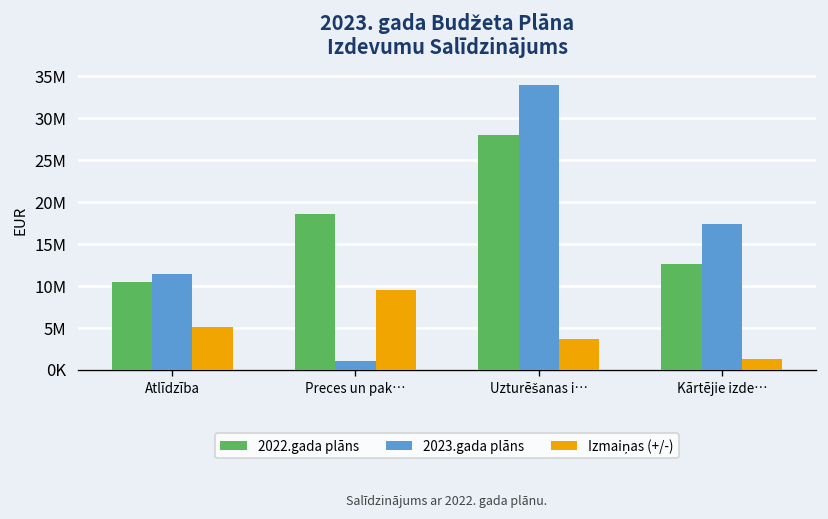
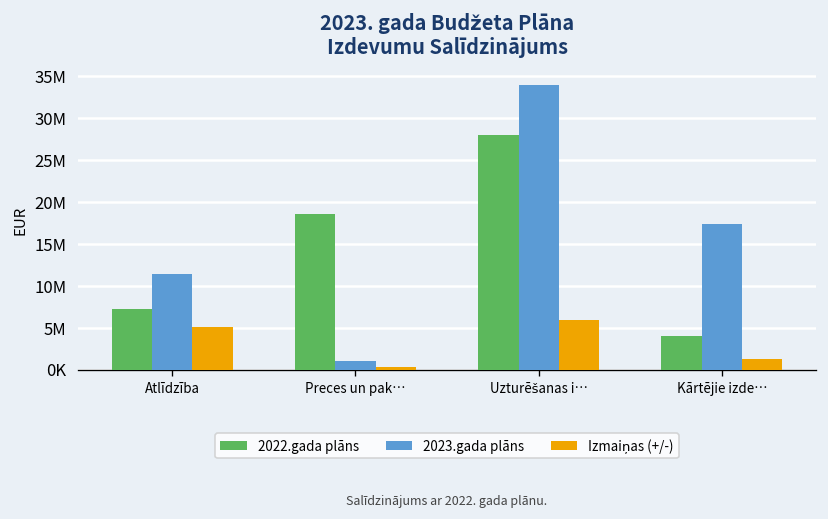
2022.gada plāns, Atlīdzība: 10000000 -> 7000000
Izmaiņas (+/-), Preces un pak…: 10000000 -> 0
Izmaiņas (+/-), Uzturēšanas i…: 4000000 -> 6000000
2022.gada plāns, Kārtējie izde…: 13000000 -> 4000000
